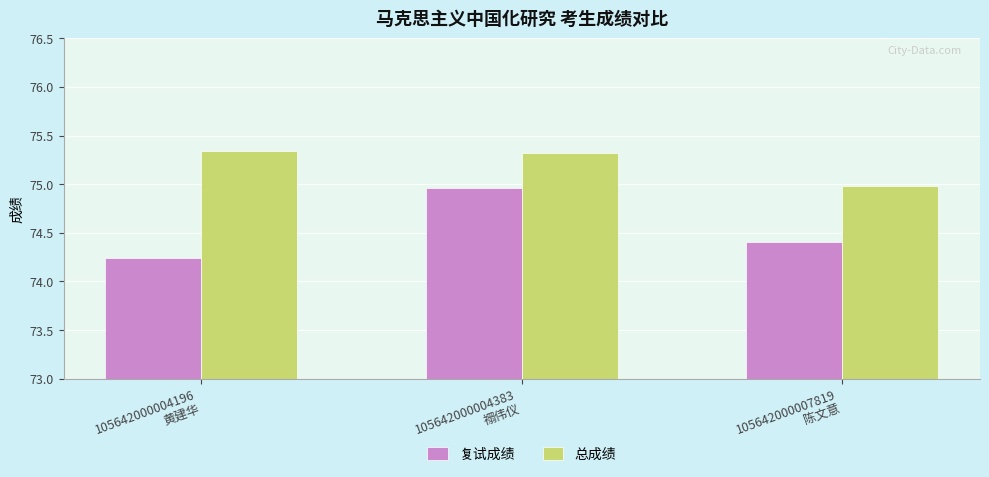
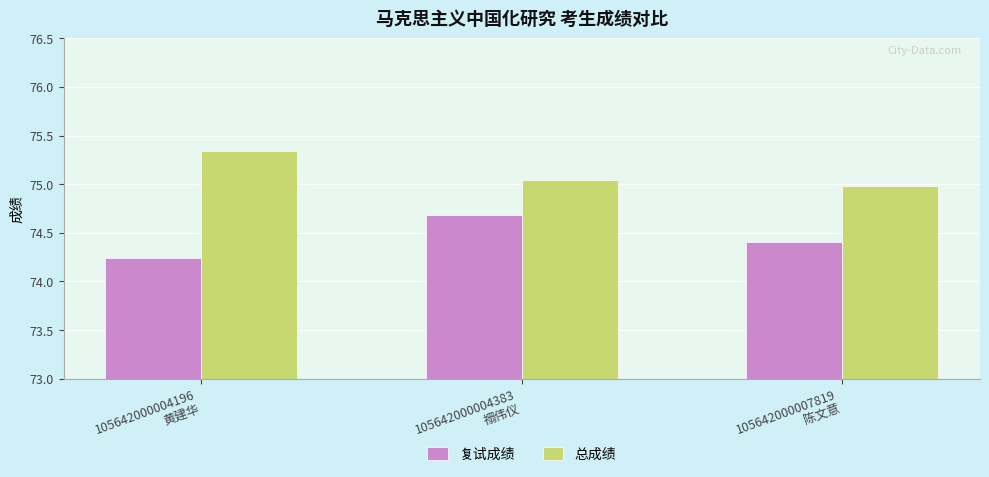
复试成绩, 105642000004383 禤伟仪: 75.0 -> 74.7
总成绩, 105642000004383 禤伟仪: 75.3 -> 75.0
